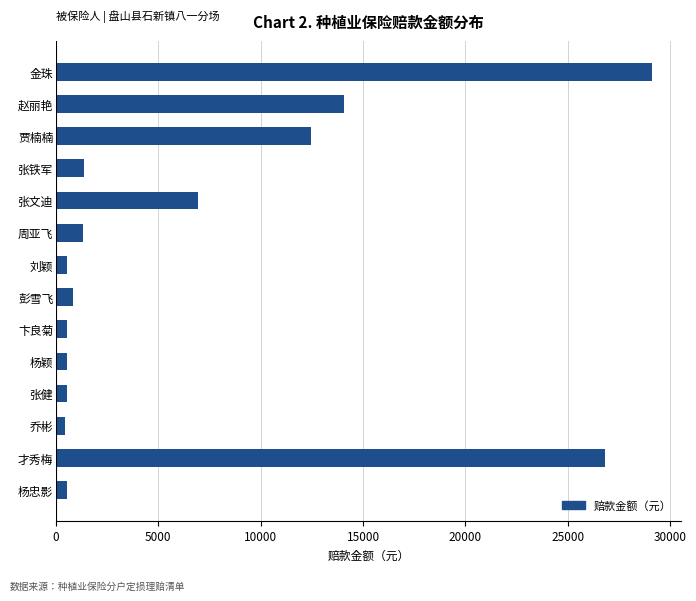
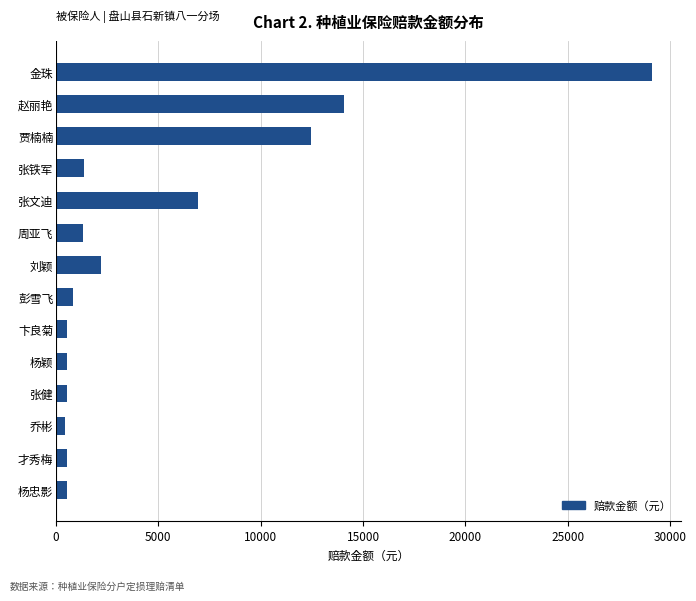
刘颖: 600 -> 2200
才秀梅: 26800 -> 600
